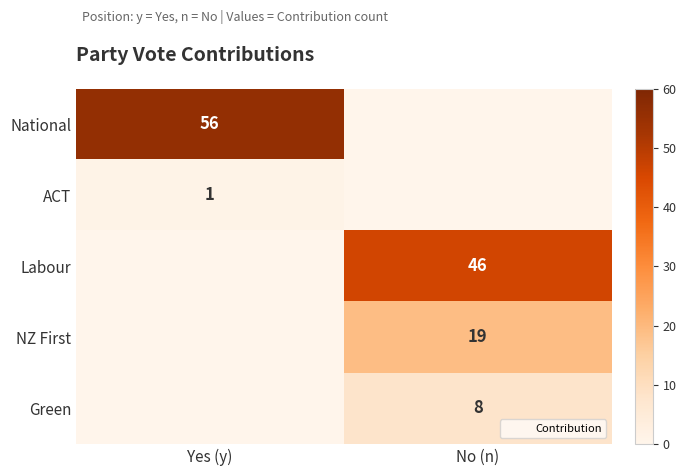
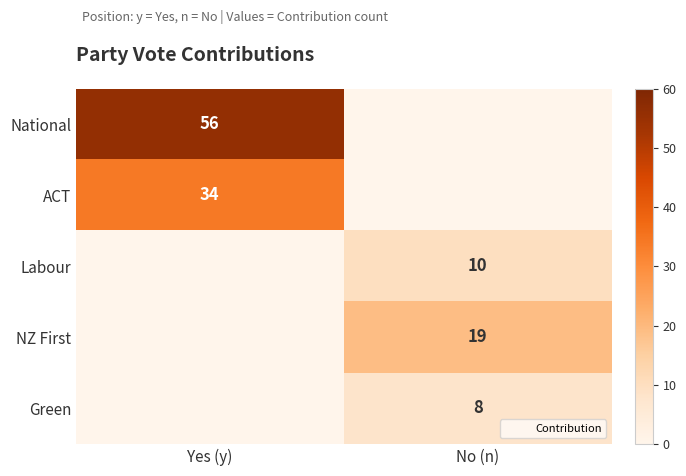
ACT, Yes (y): 1 -> 34
Labour, No (n): 46 -> 10
